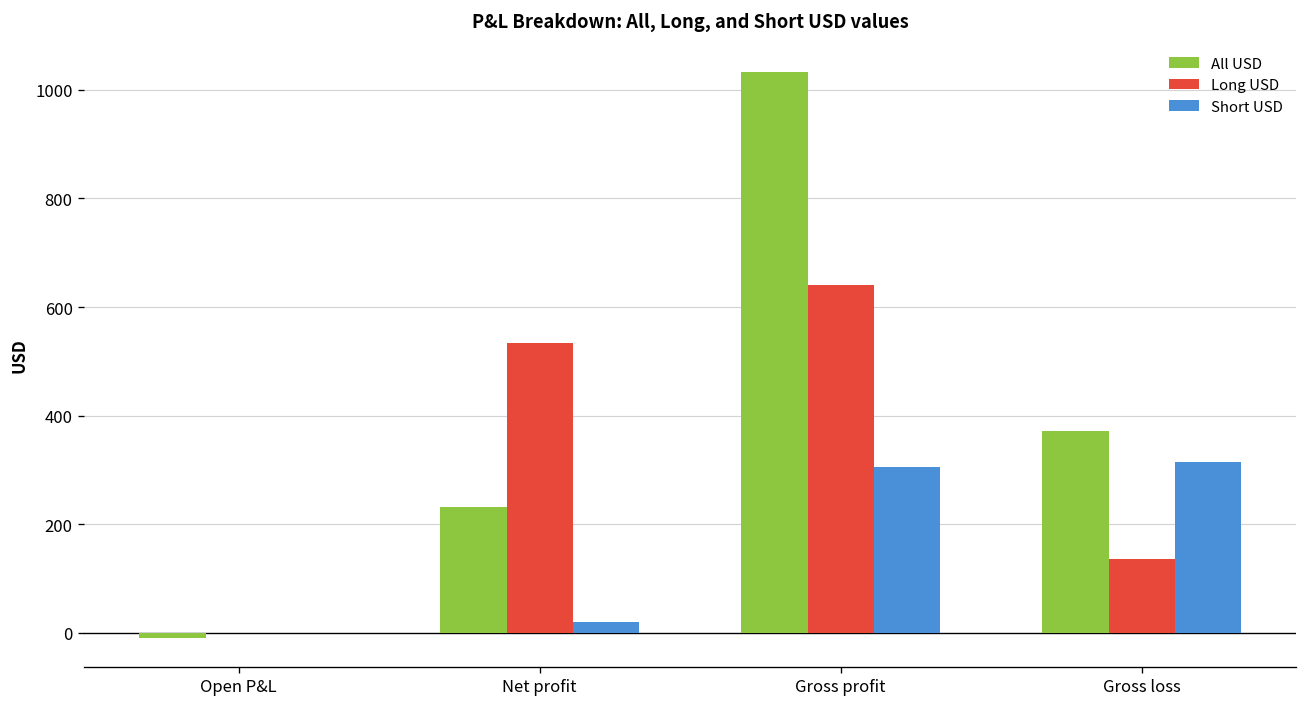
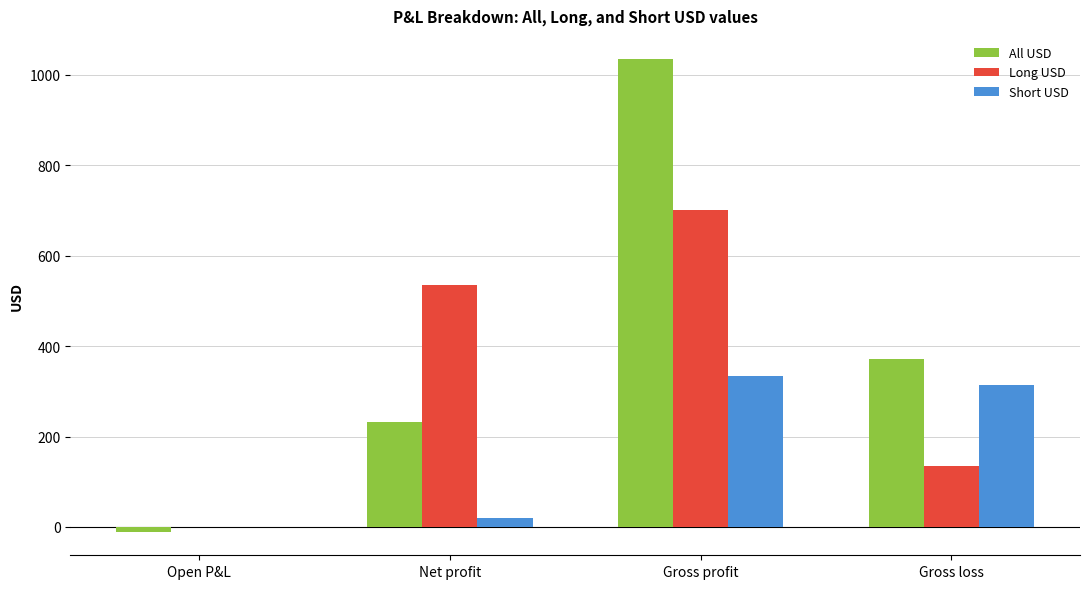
Long USD, Gross profit: 640 -> 700
Short USD, Gross profit: 310 -> 330
